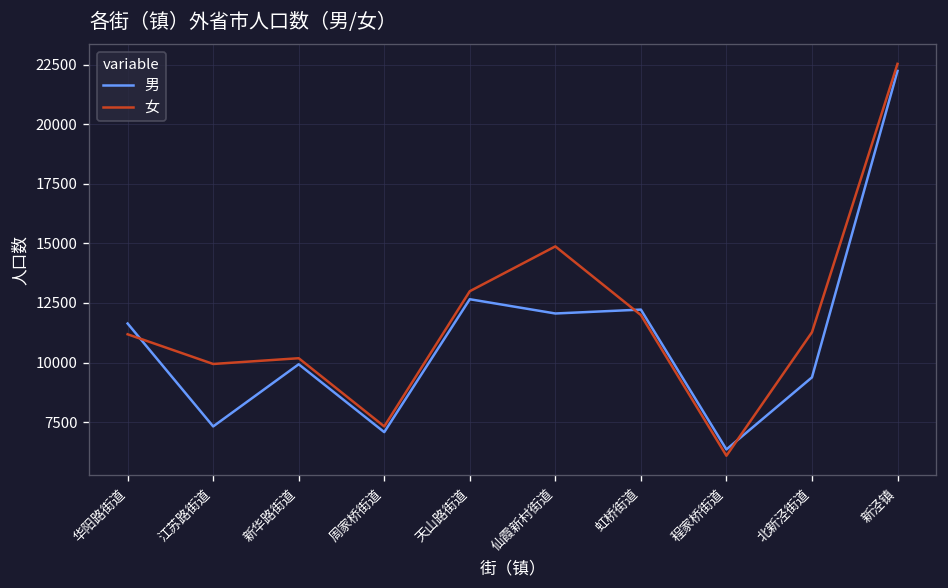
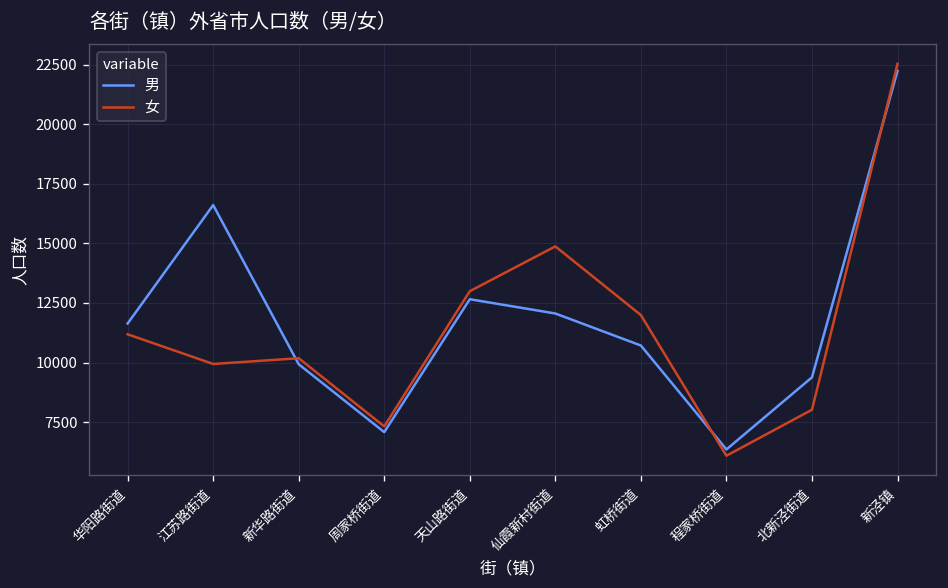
男, 江苏路街道: 7300 -> 16600
男, 虹桥街道: 12200 -> 10700
女, 北新泾街道: 11300 -> 8000
